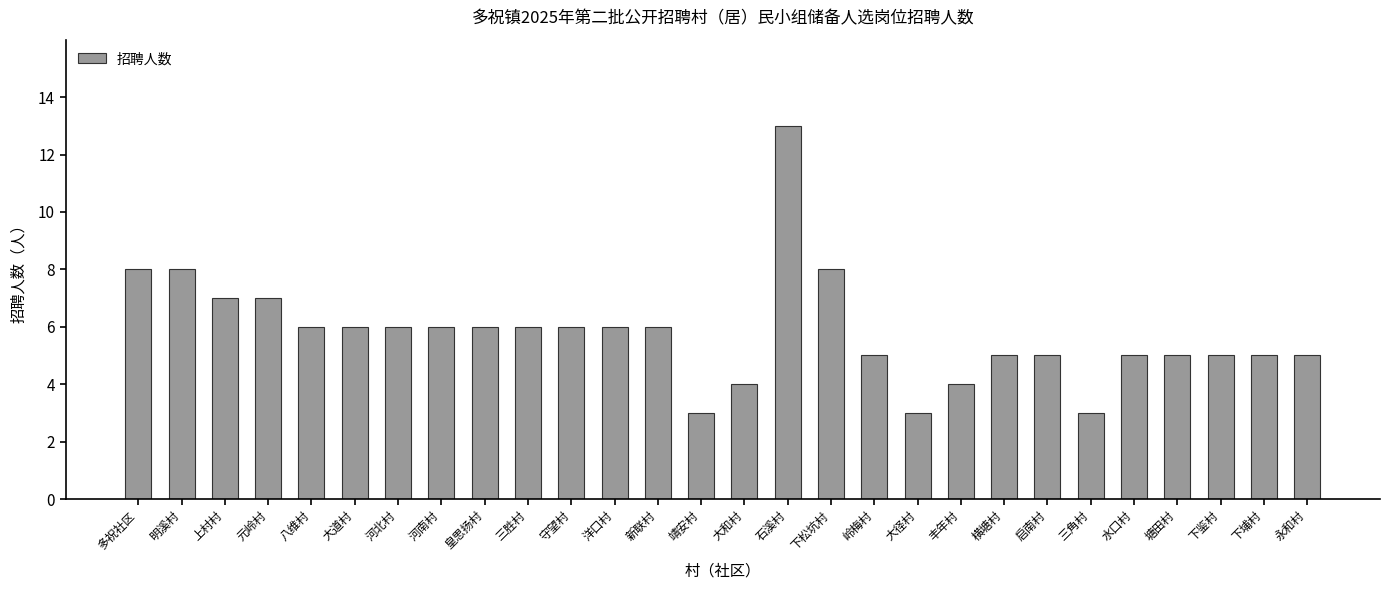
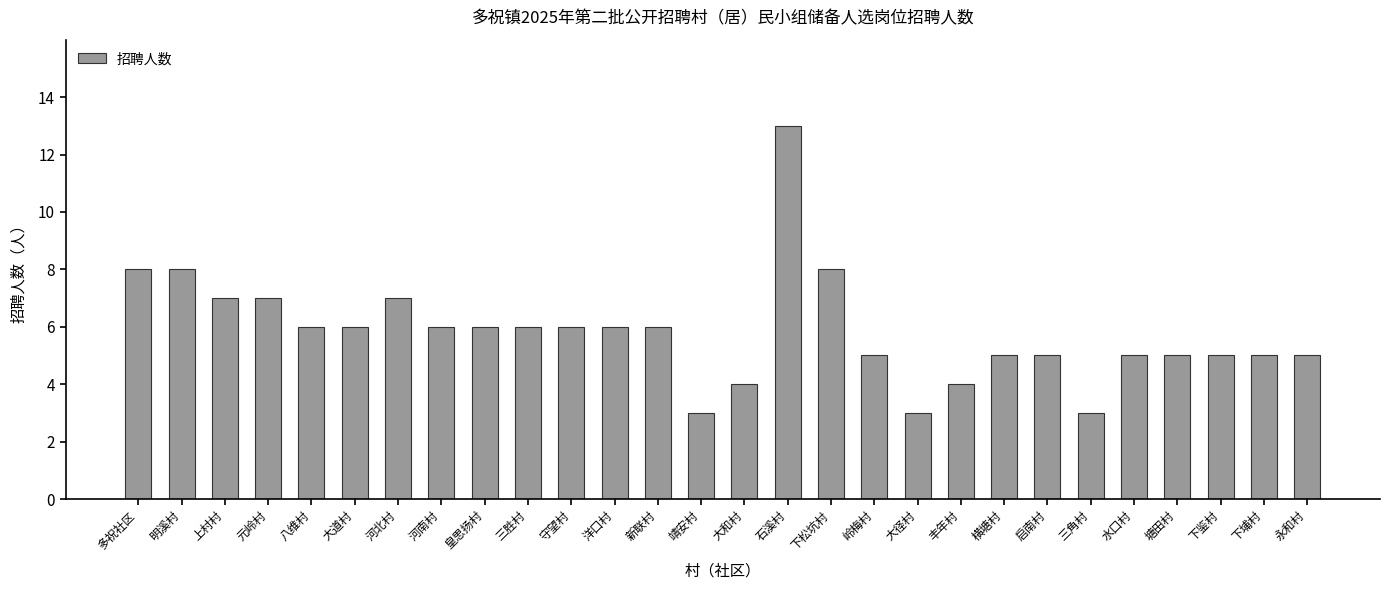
河北村: 6 -> 7
